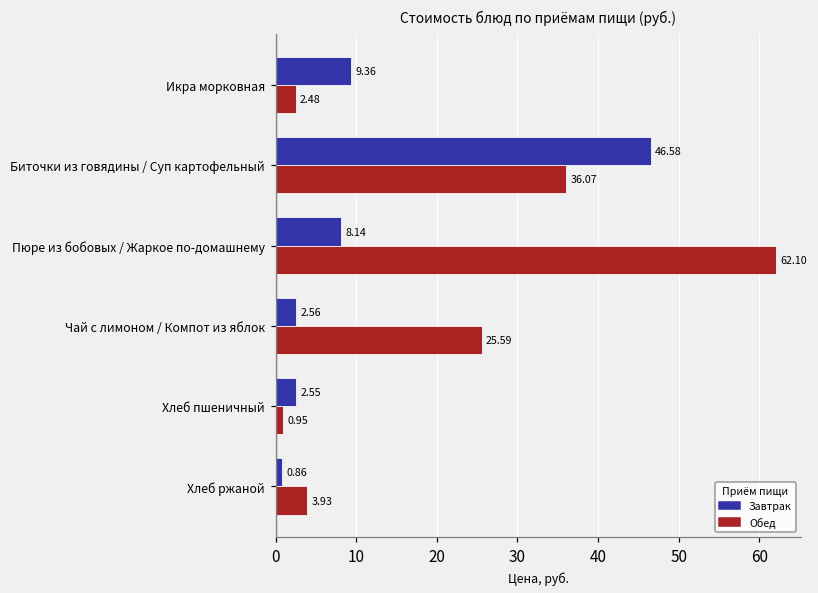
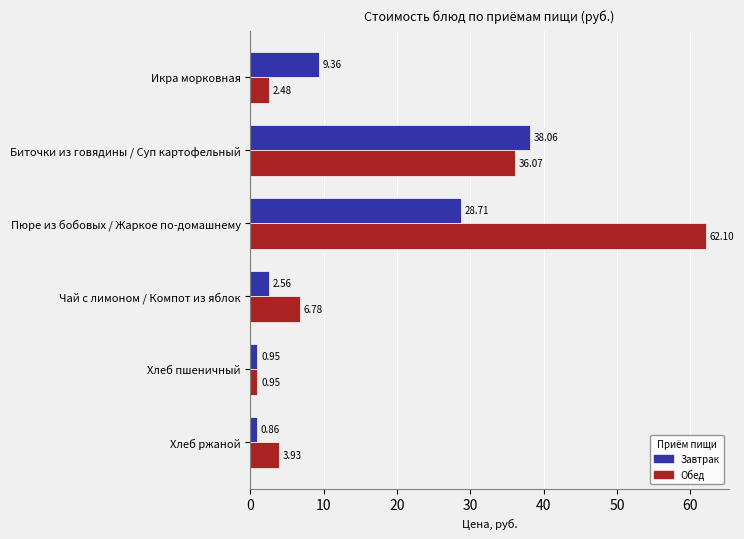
Завтрак, Биточки из говядины / Суп картофельный: 46.58 -> 38.06
Завтрак, Пюре из бобовых / Жаркое по-домашнему: 8.14 -> 28.71
Обед, Чай с лимоном / Компот из яблок: 25.59 -> 6.78
Завтрак, Хлеб пшеничный: 2.55 -> 0.95
